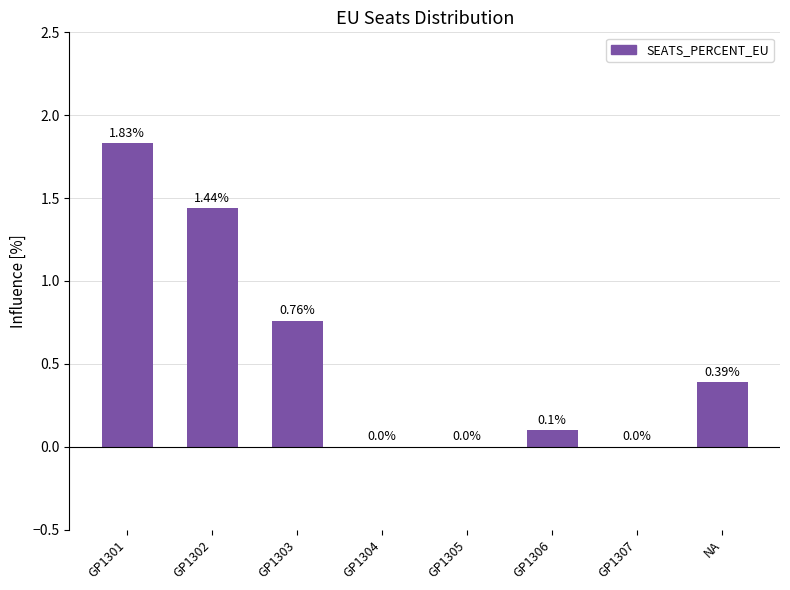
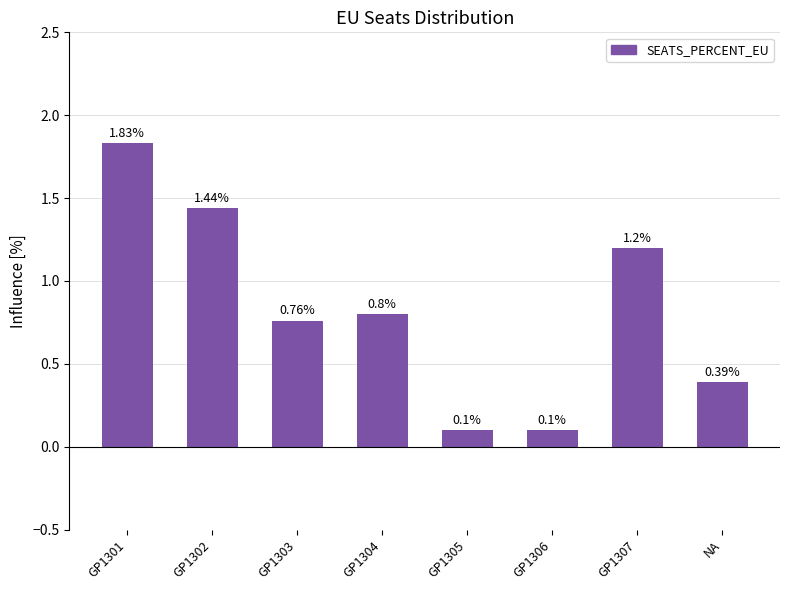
GP1304: 0.0% -> 0.8%
GP1305: 0.0% -> 0.1%
GP1307: 0.0% -> 1.2%
